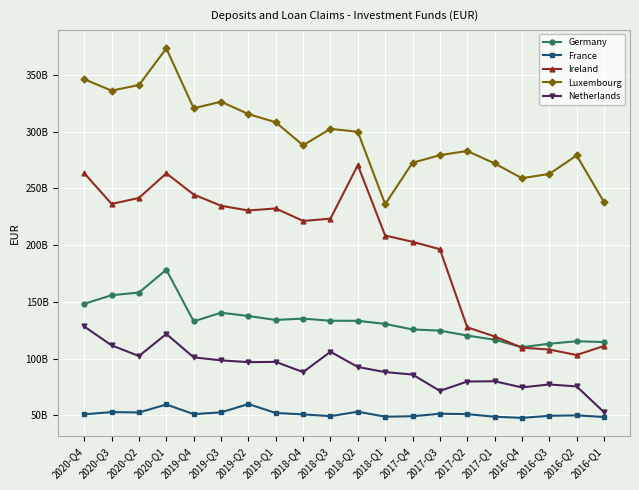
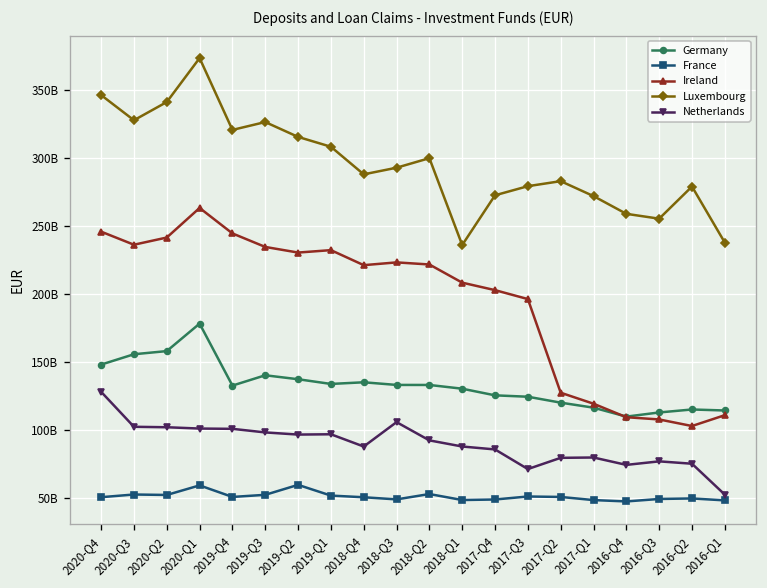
Ireland, 2020-Q4: 263000000000 -> 246000000000
Luxembourg, 2020-Q3: 336000000000 -> 328000000000
Netherlands, 2020-Q3: 112000000000 -> 103000000000
Netherlands, 2020-Q1: 122000000000 -> 101000000000
Luxembourg, 2018-Q3: 302000000000 -> 293000000000
Ireland, 2018-Q2: 270000000000 -> 222000000000
Luxembourg, 2016-Q3: 263000000000 -> 255000000000
